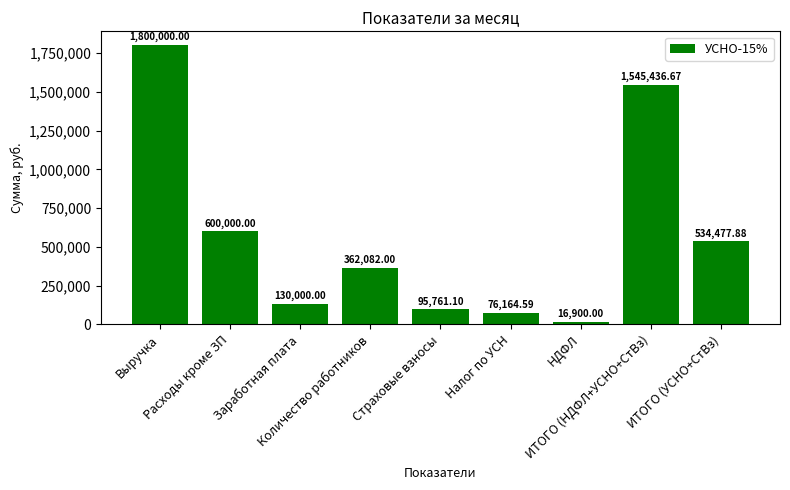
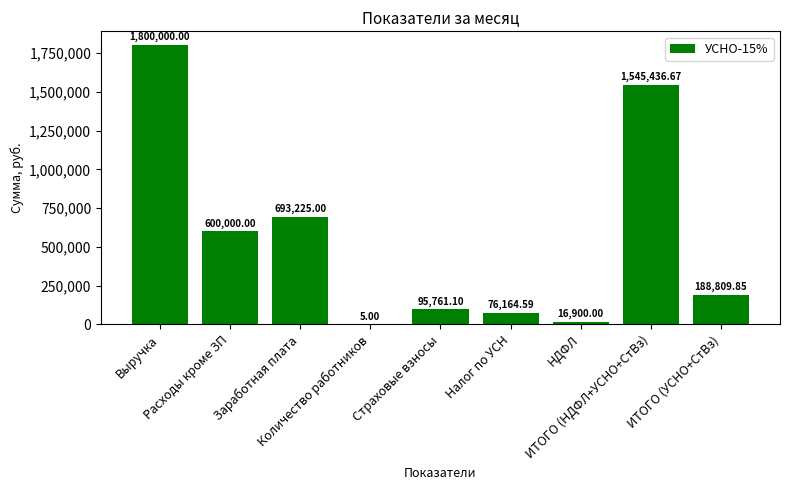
Заработная плата: 130,000.00 -> 693,225.00
Количество работников: 362,082.00 -> 5.00
ИТОГО (УСНО+СтВз): 534,477.88 -> 188,809.85
